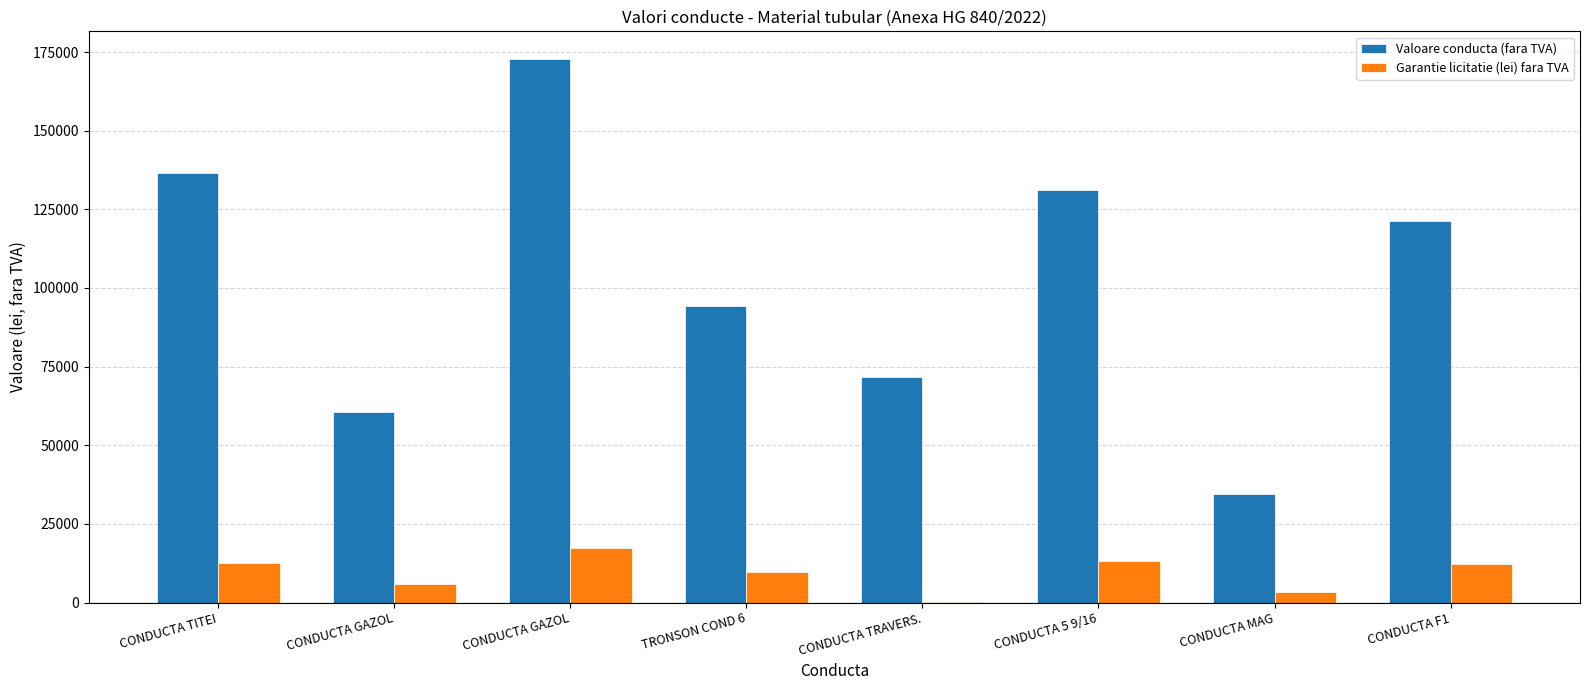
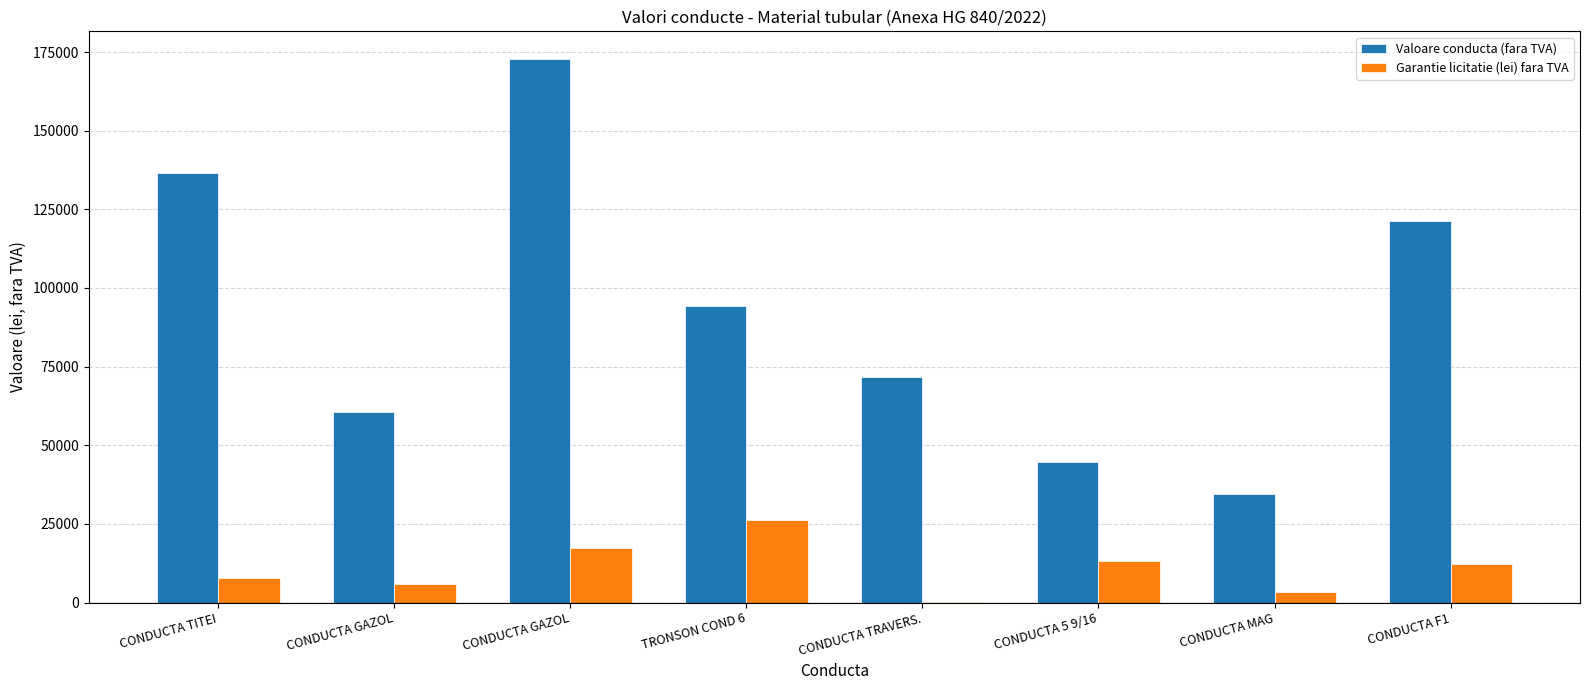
Garantie licitatie (lei) fara TVA, CONDUCTA TITEI: 13000 -> 8000
Garantie licitatie (lei) fara TVA, TRONSON COND 6: 10000 -> 26000
Valoare conducta (fara TVA), CONDUCTA 5 9/16: 131000 -> 45000
